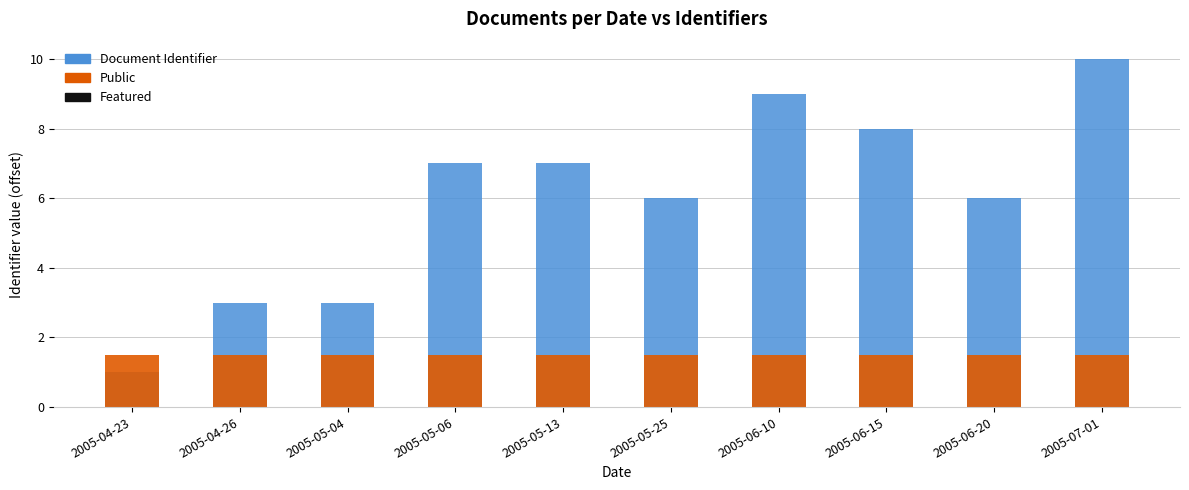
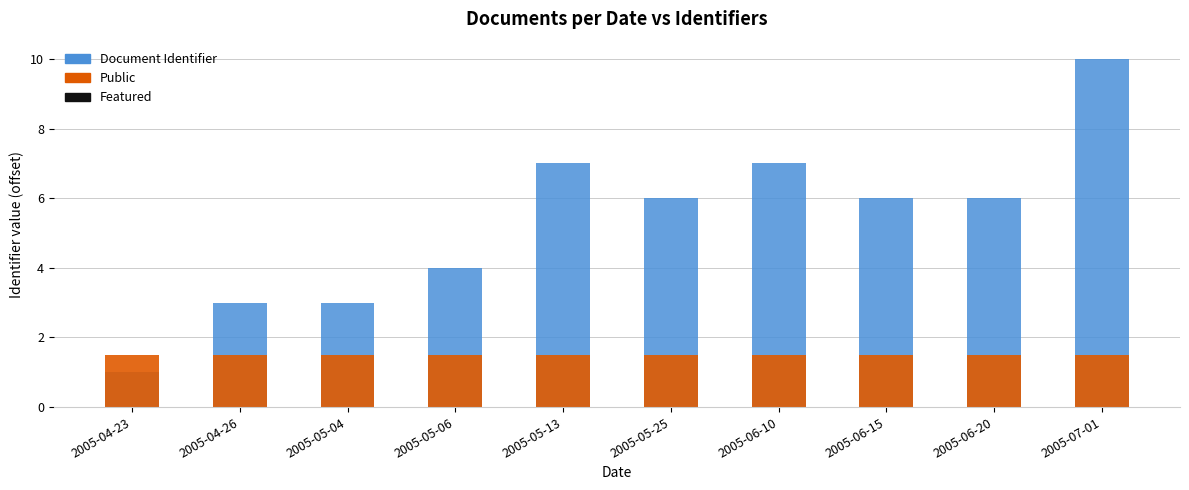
Document Identifier, 2005-05-06: 7.0 -> 4.0
Document Identifier, 2005-06-10: 9.0 -> 7.0
Document Identifier, 2005-06-15: 8.0 -> 6.0
